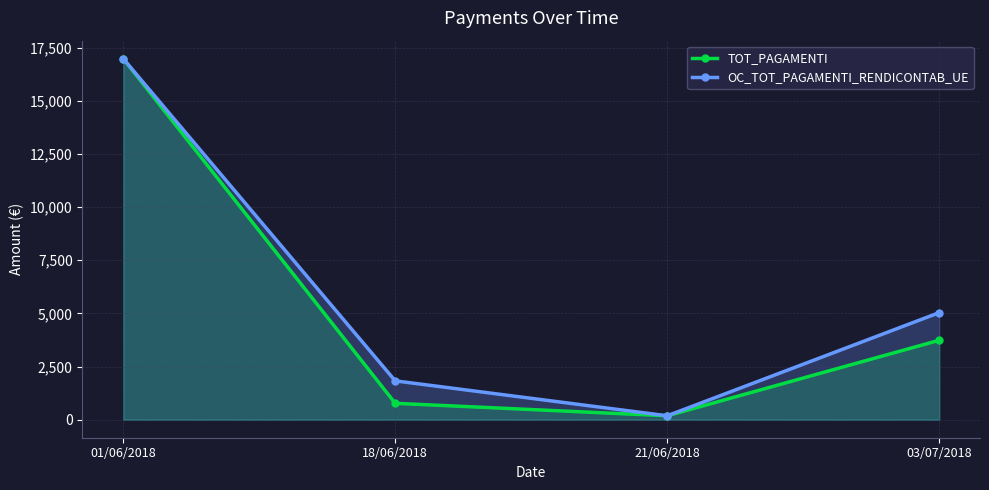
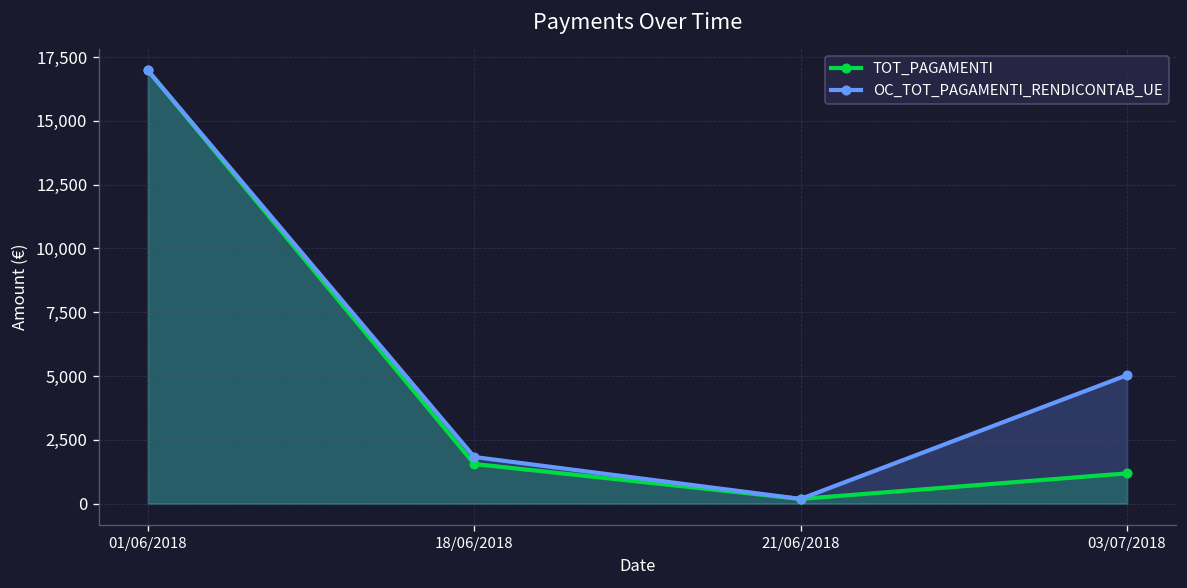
TOT_PAGAMENTI, 18/06/2018: 800 -> 1,600
TOT_PAGAMENTI, 03/07/2018: 3,700 -> 1,200
